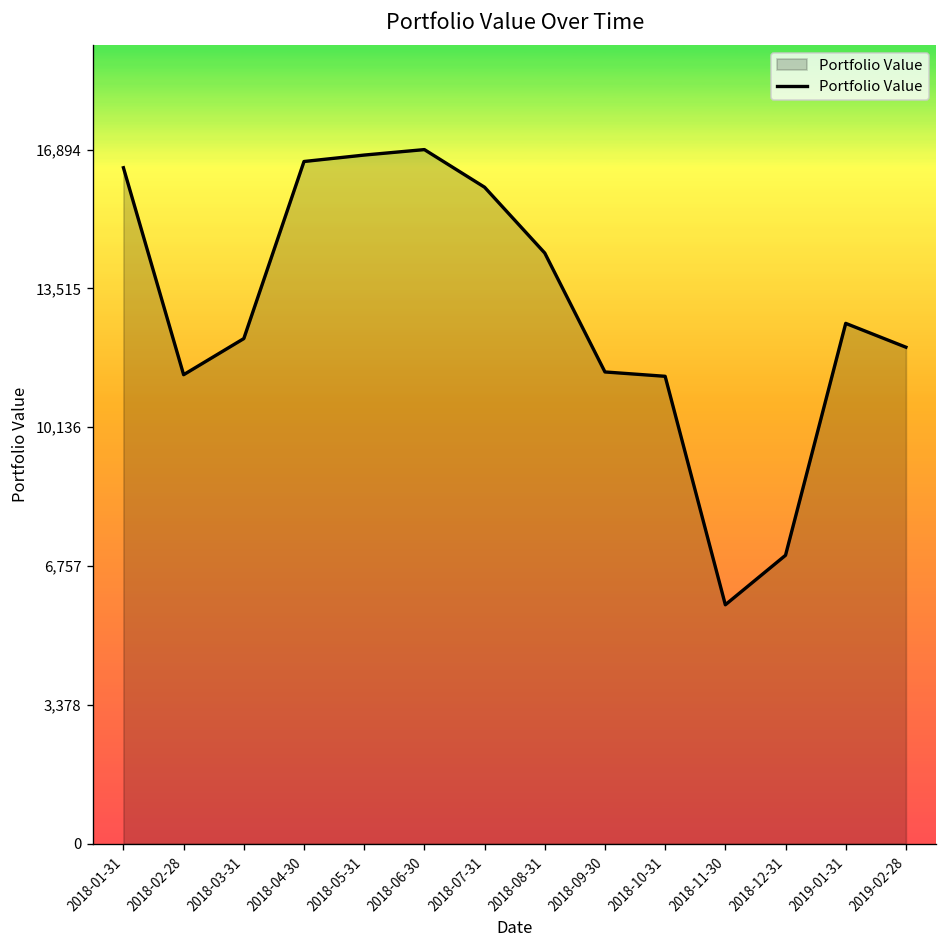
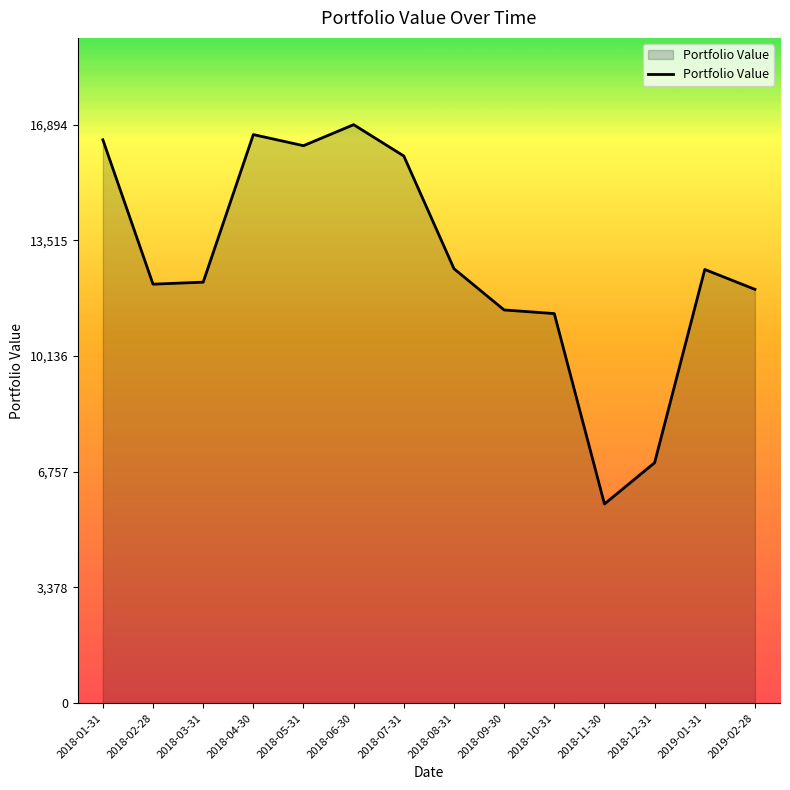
2018-02-28: 11,400 -> 12,200
2018-05-31: 16,800 -> 16,300
2018-08-31: 14,400 -> 12,700
